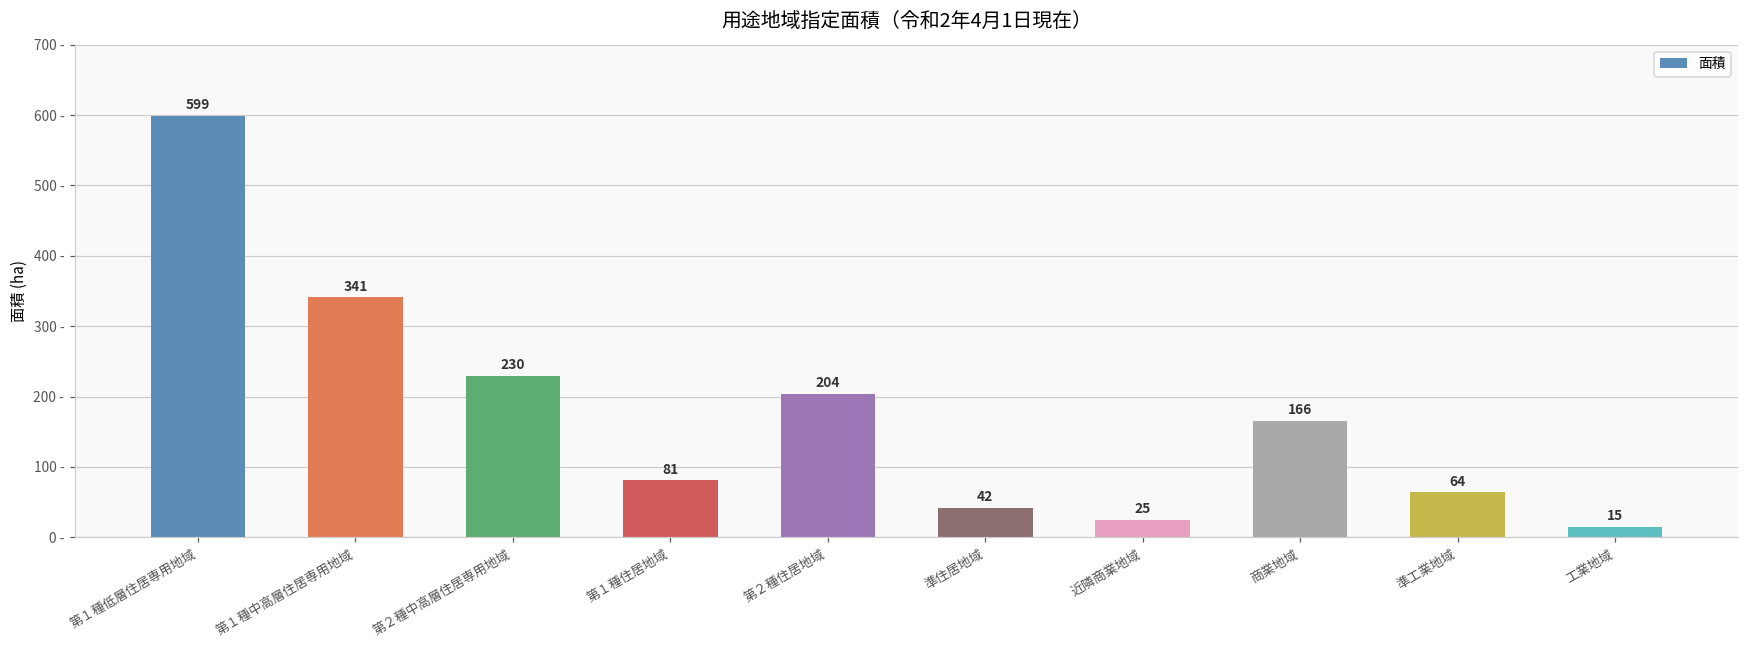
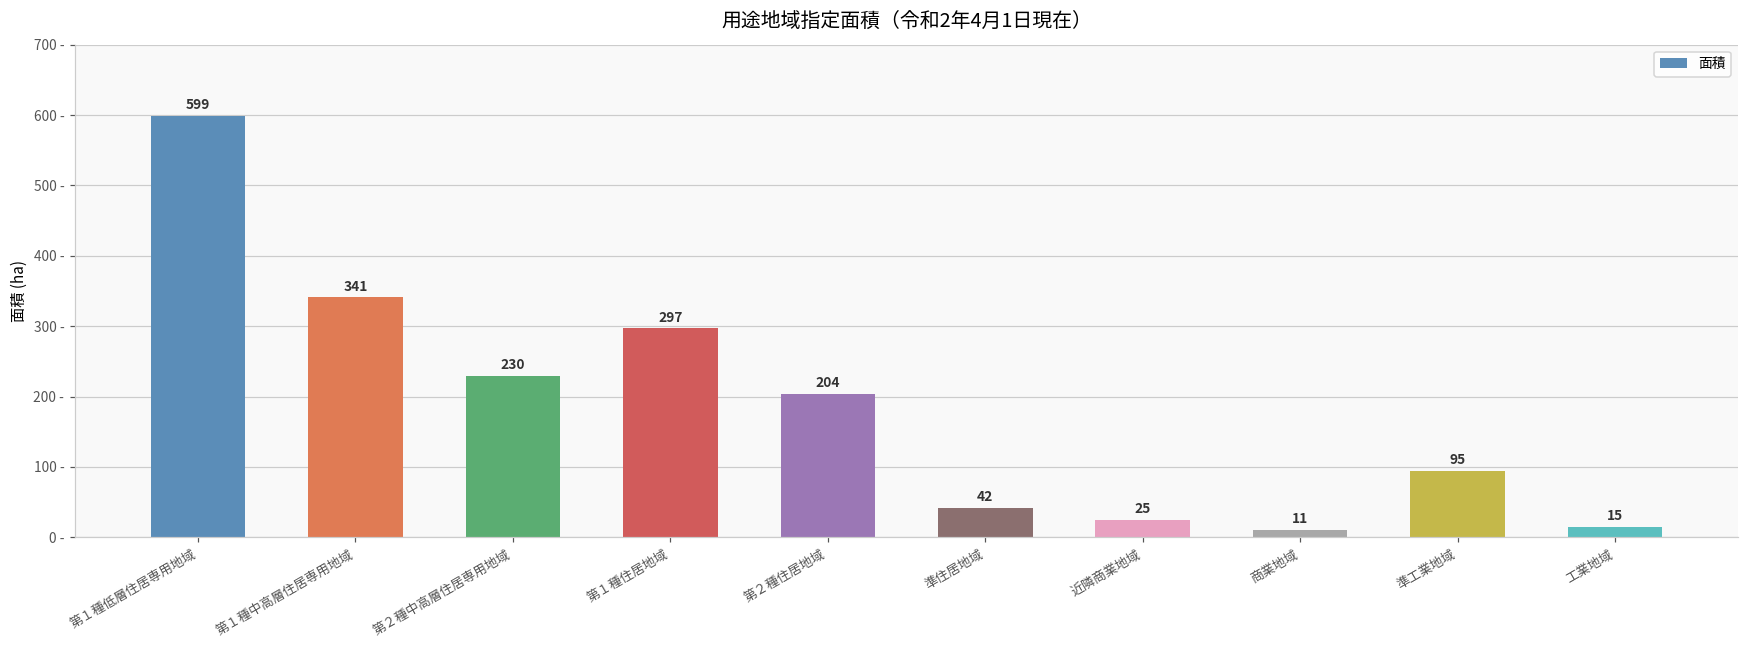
第１種住居地域: 81 -> 297
商業地域: 166 -> 11
準工業地域: 64 -> 95
